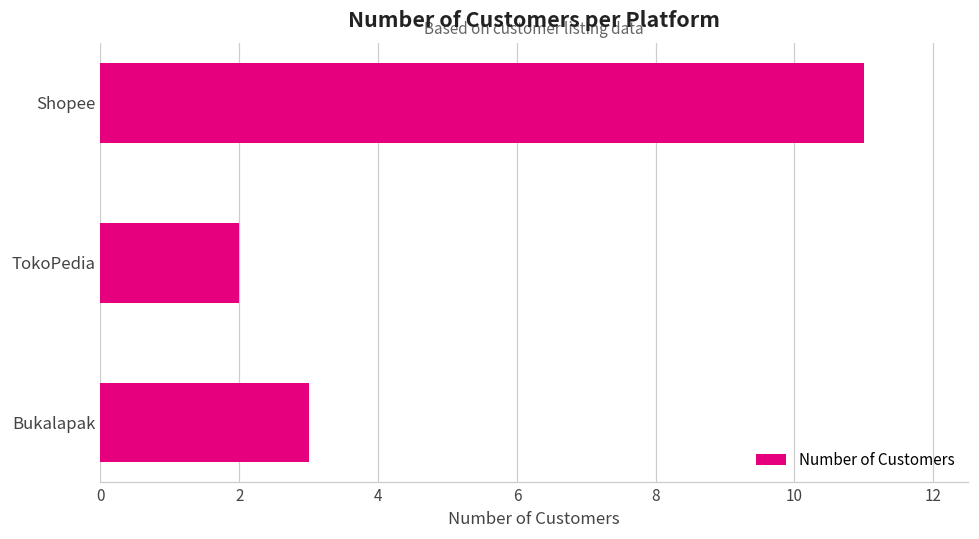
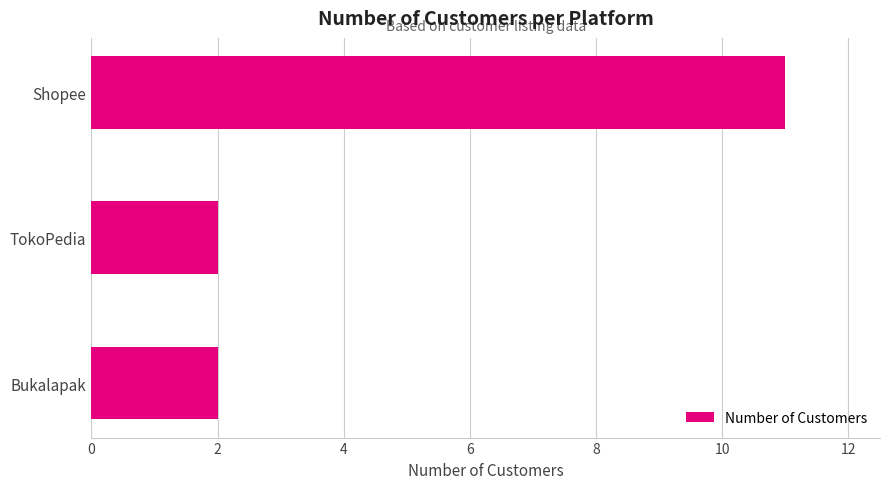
Bukalapak: 3 -> 2
